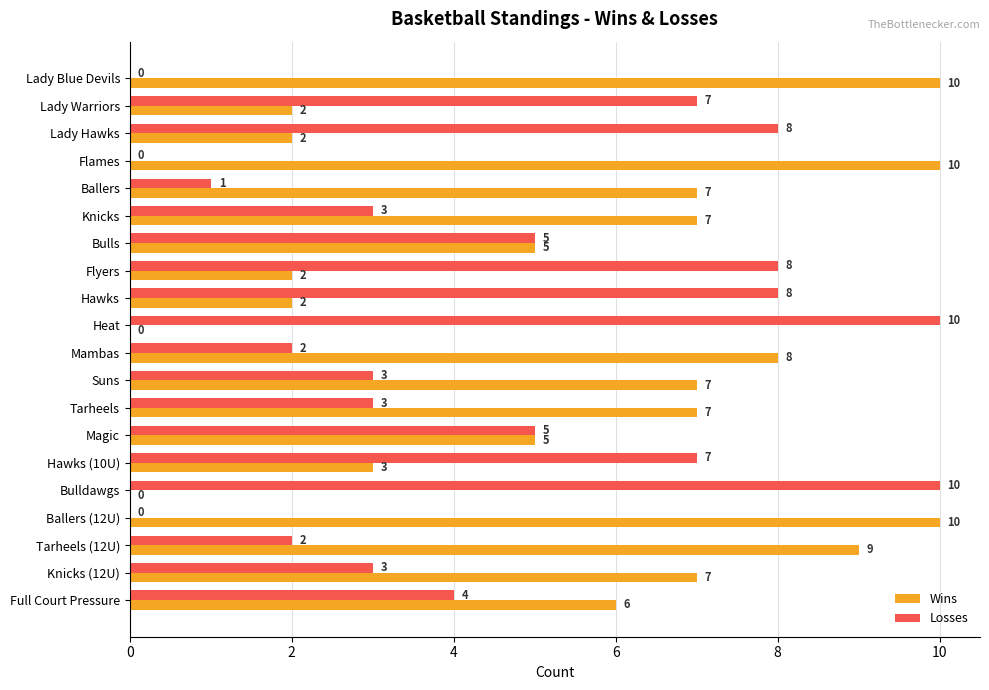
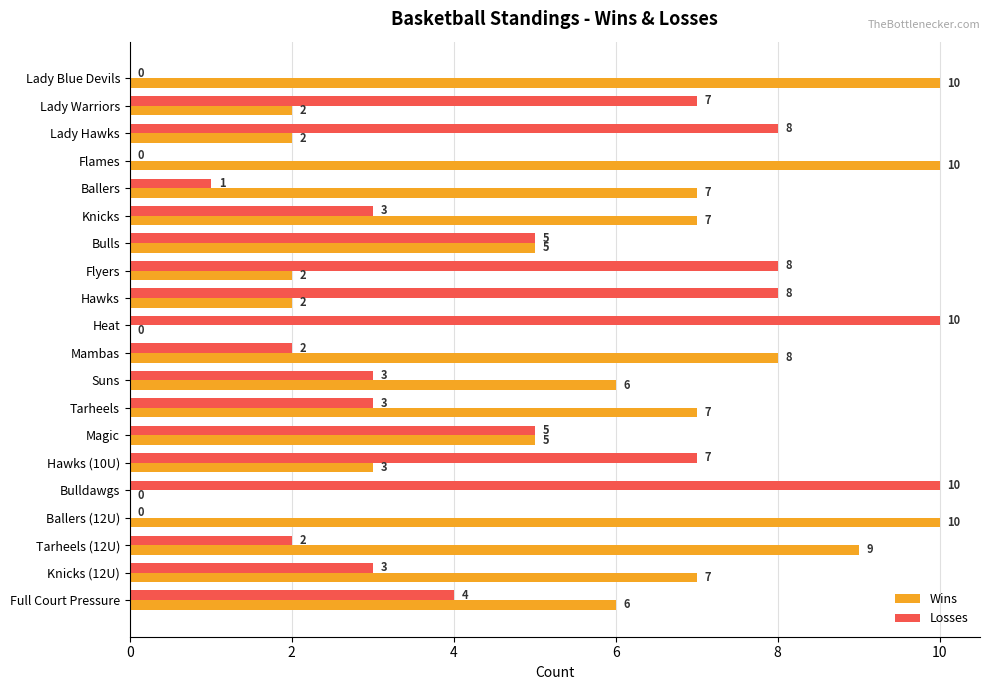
Wins, Suns: 7 -> 6
